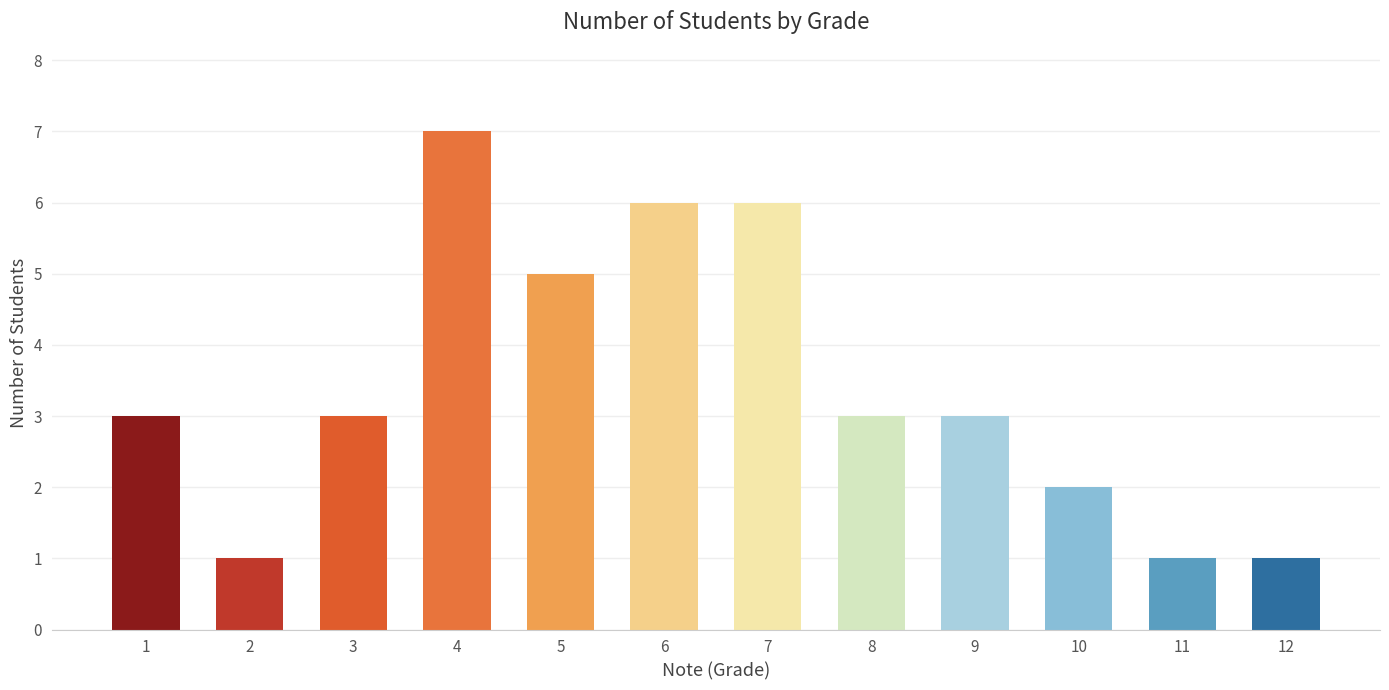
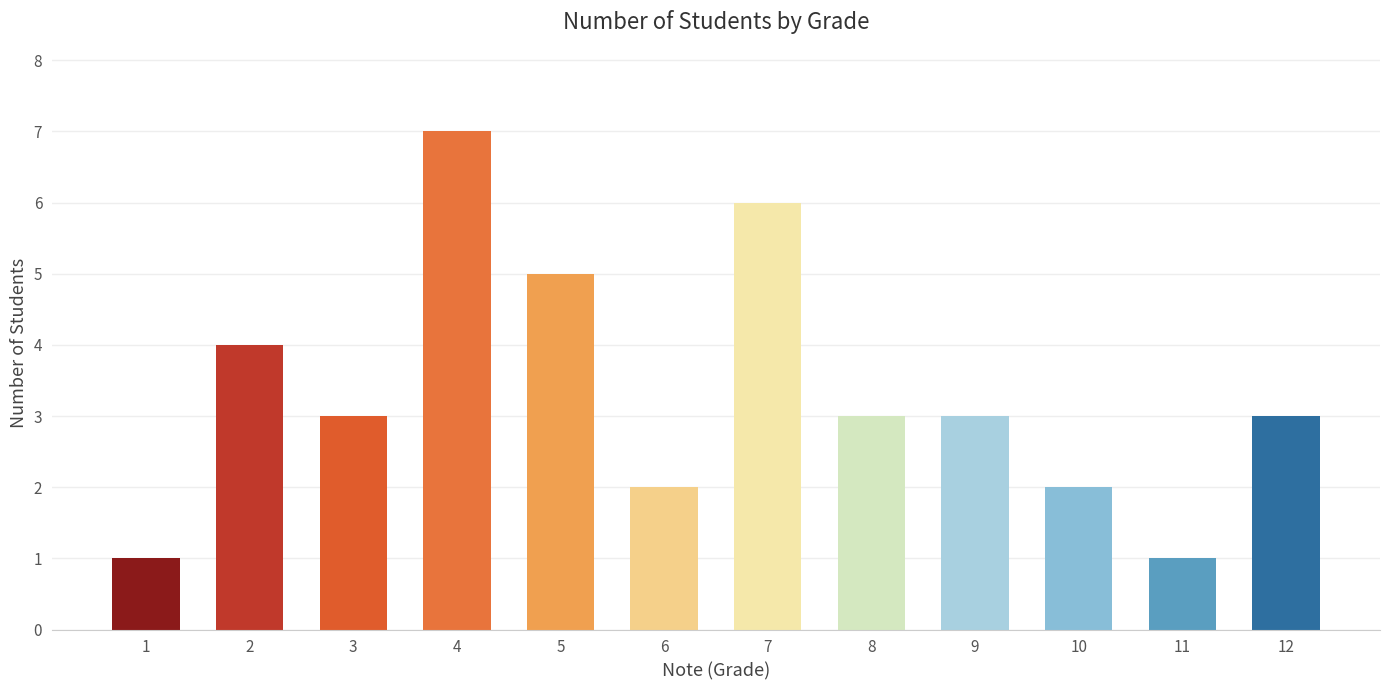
1: 3 -> 1
2: 1 -> 4
6: 6 -> 2
12: 1 -> 3
